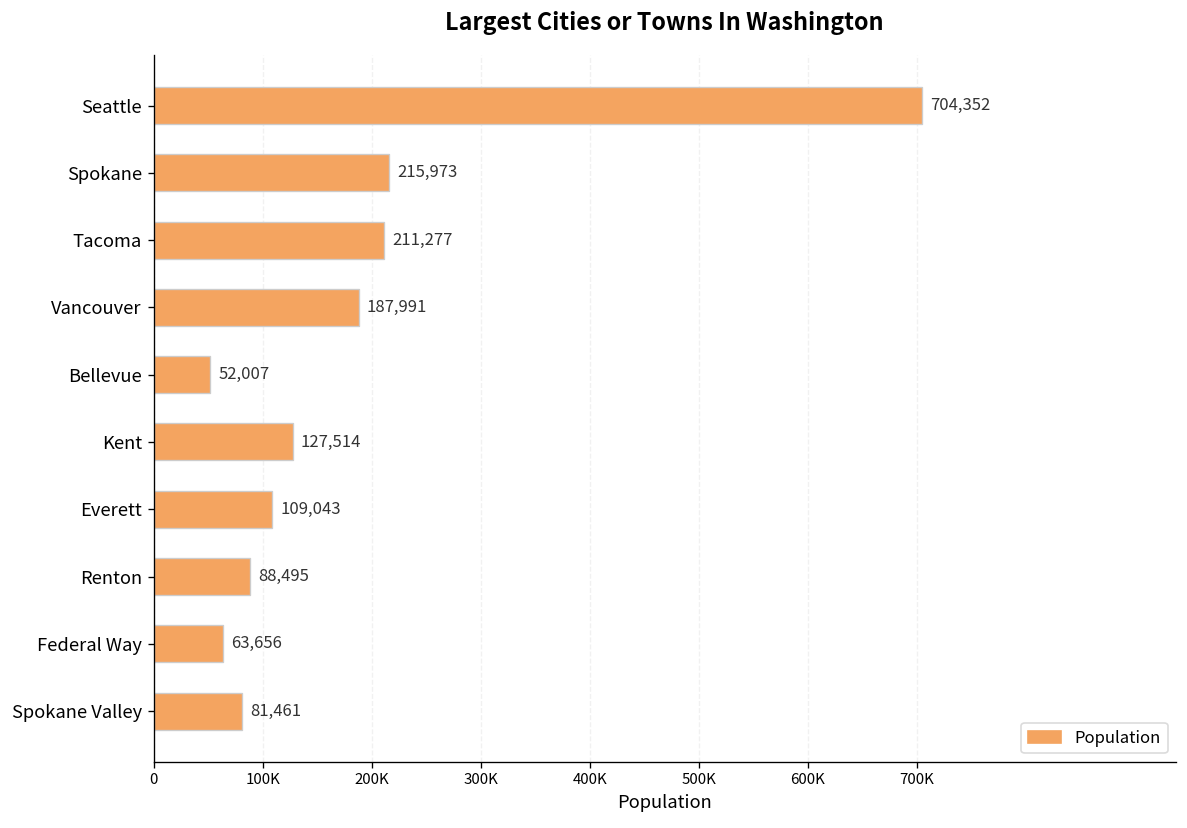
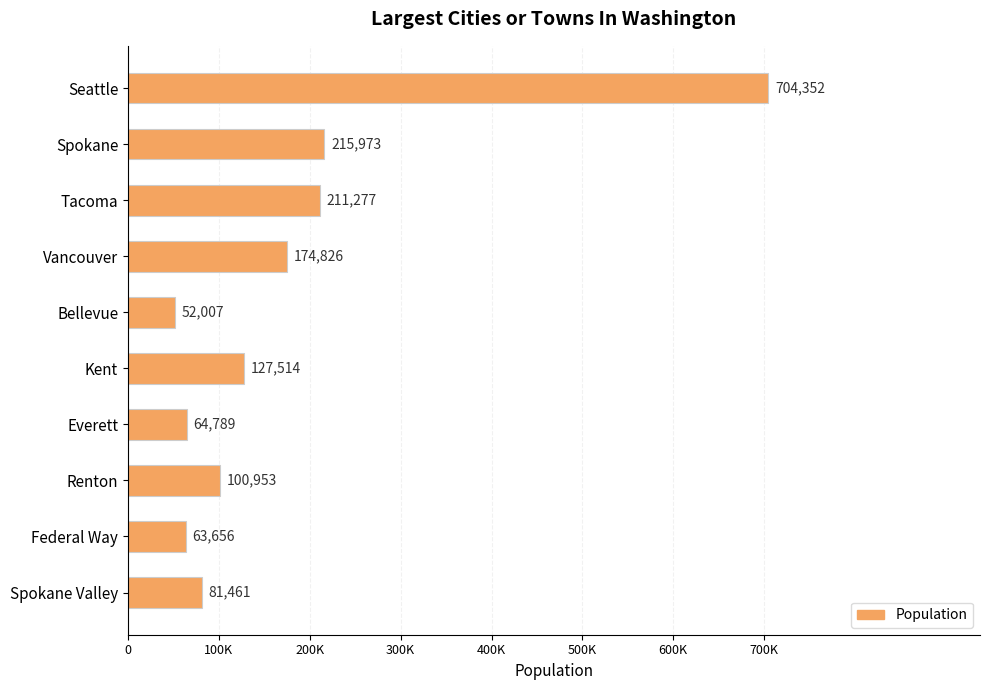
Vancouver: 187,991 -> 174,826
Everett: 109,043 -> 64,789
Renton: 88,495 -> 100,953
